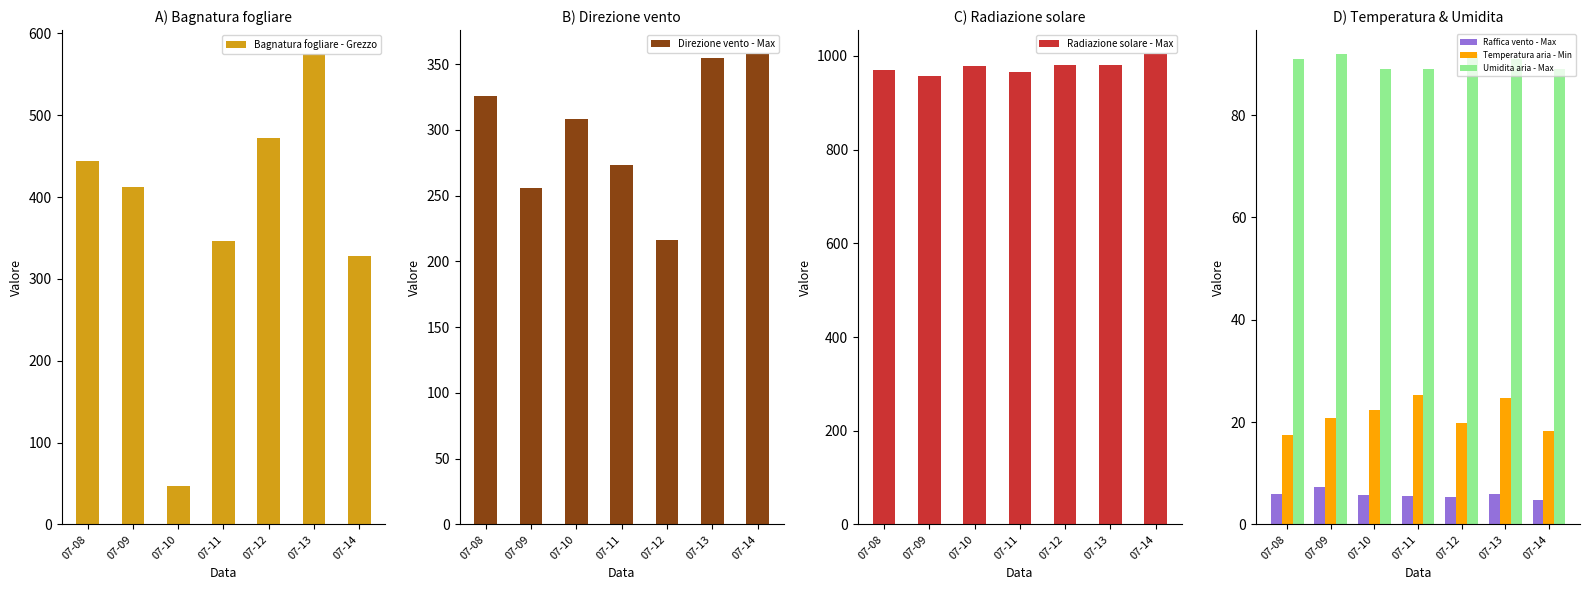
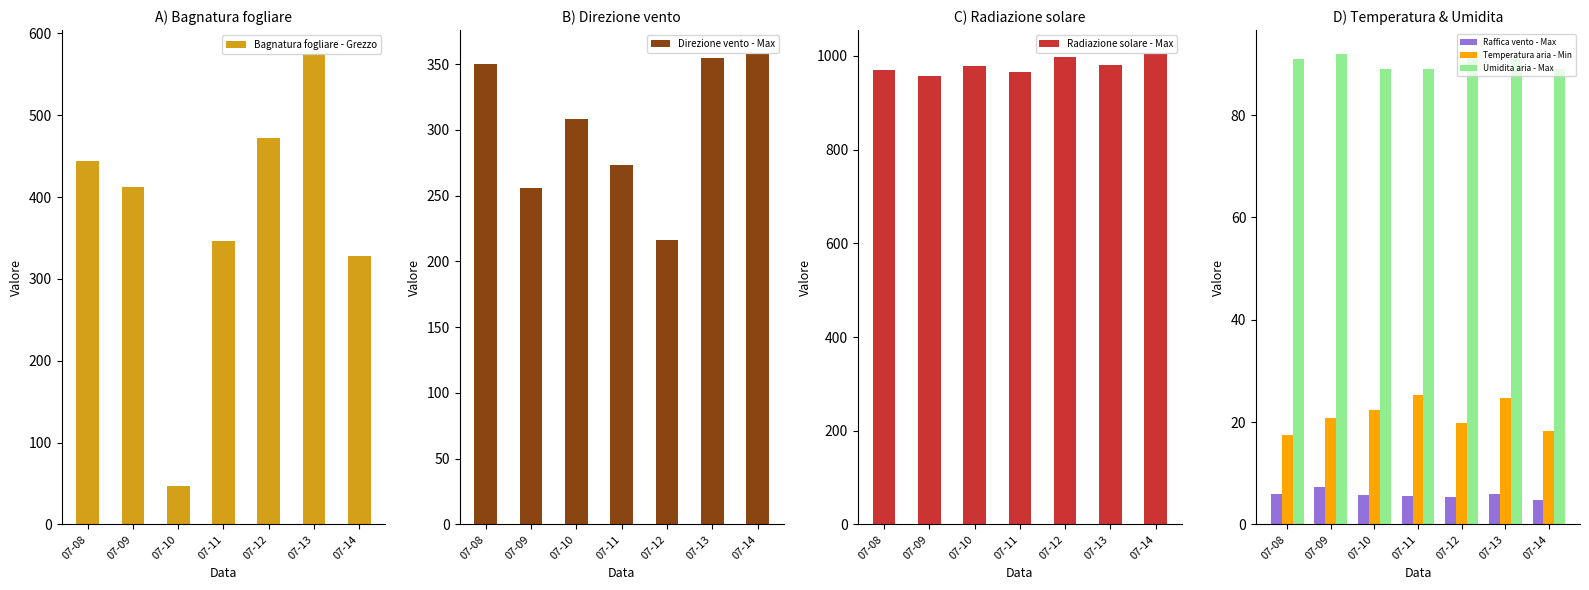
B) Direzione vento, 07-08: 326 -> 350
C) Radiazione solare, 07-12: 980 -> 1000
